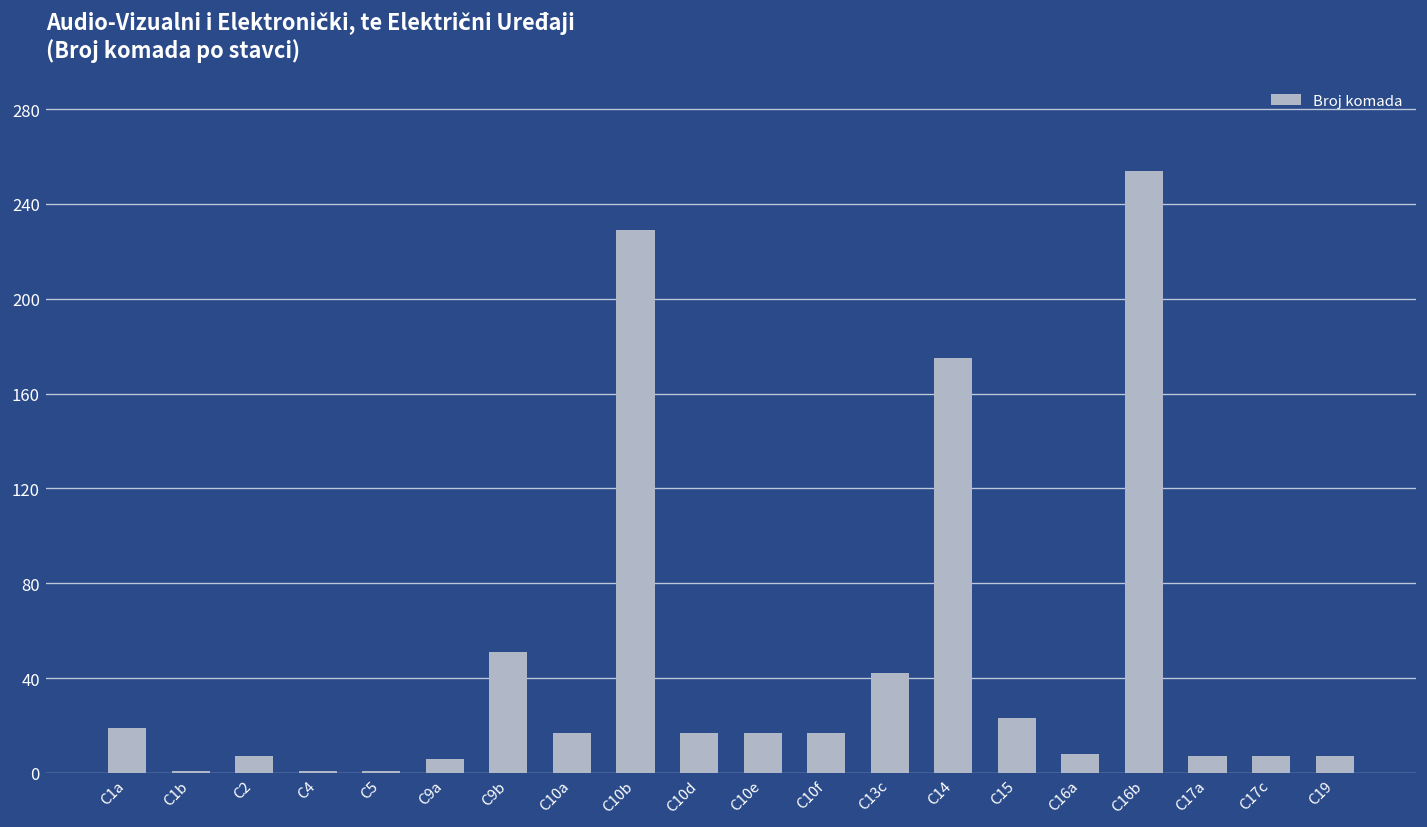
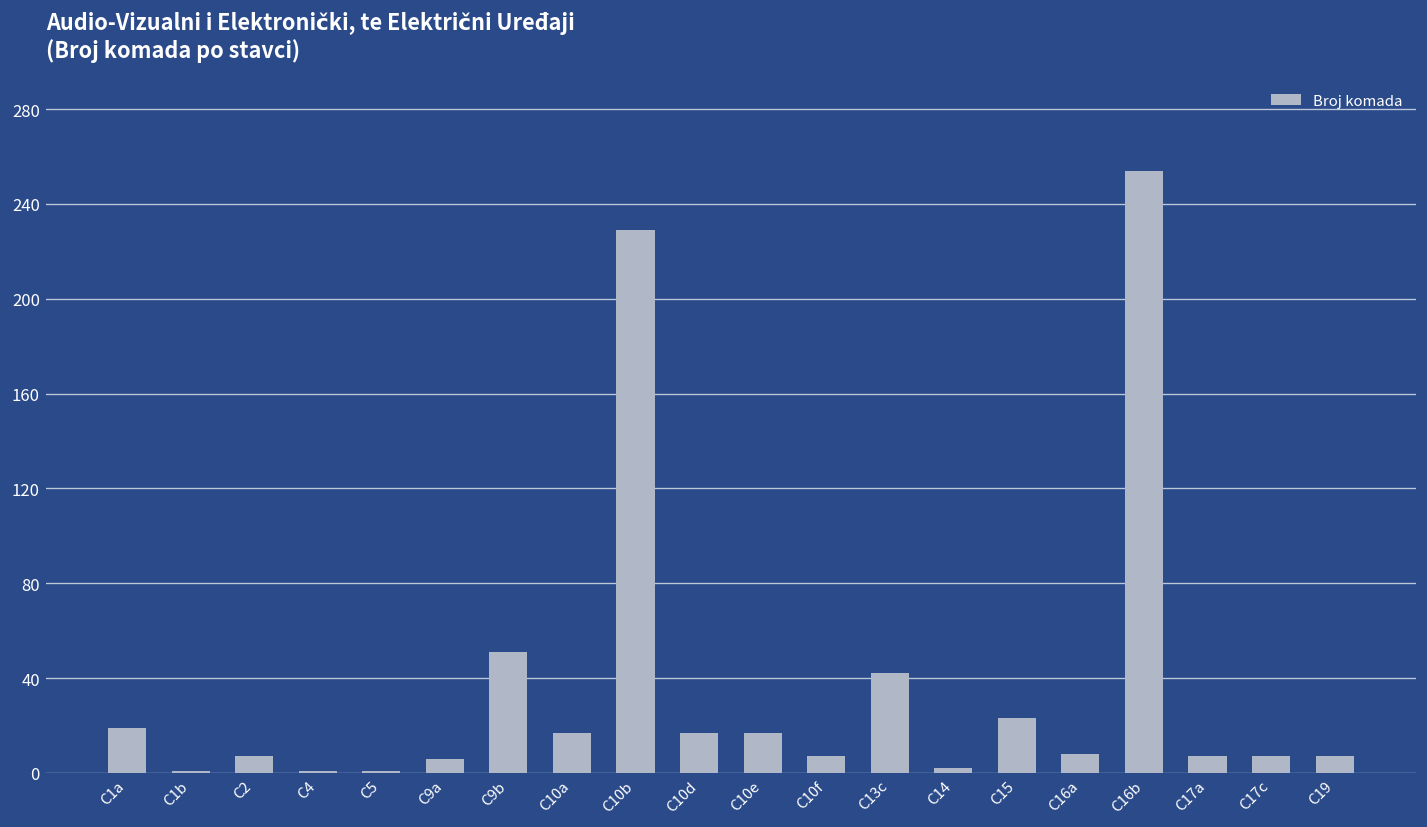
C10f: 17 -> 7
C14: 175 -> 2
